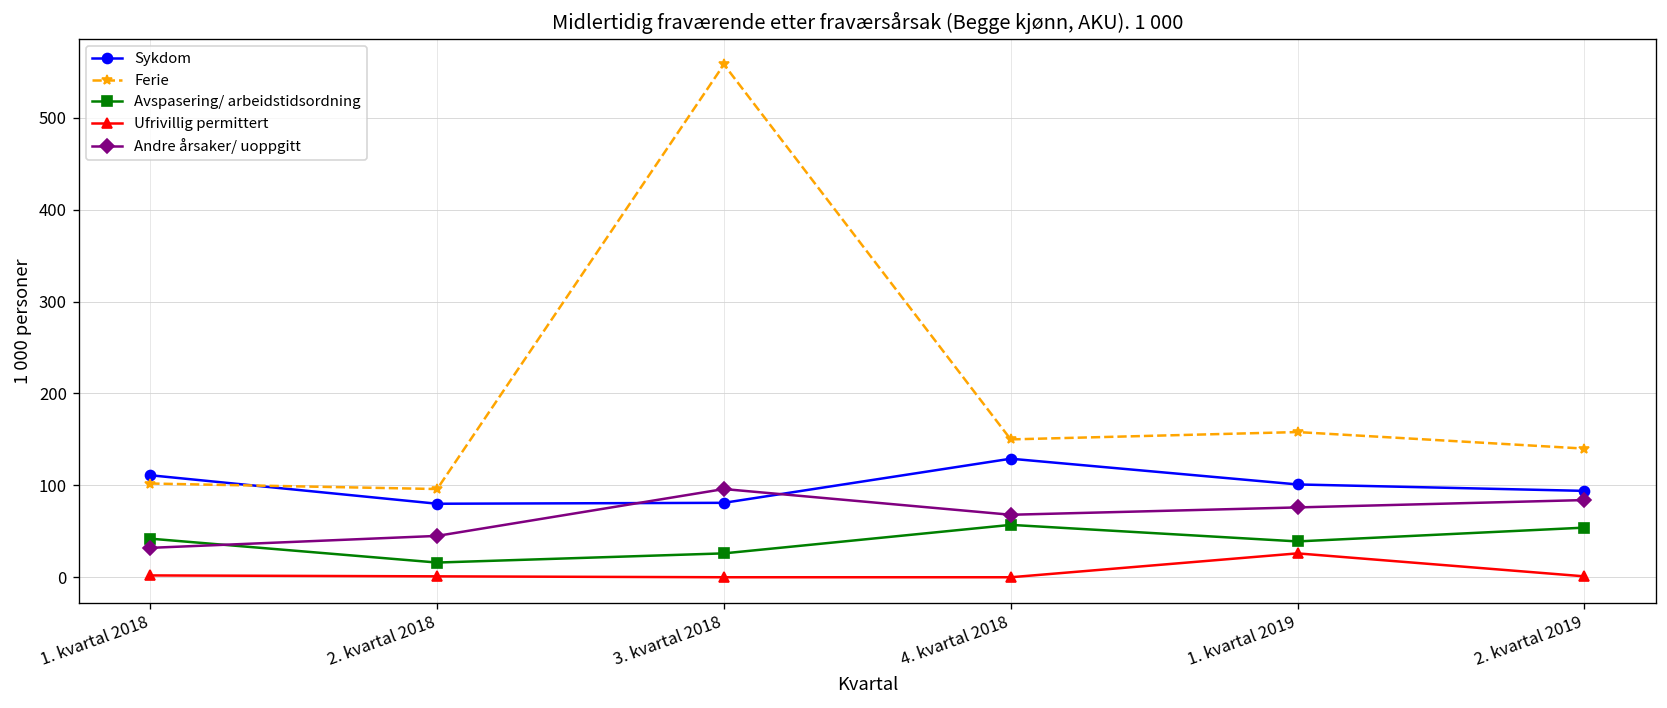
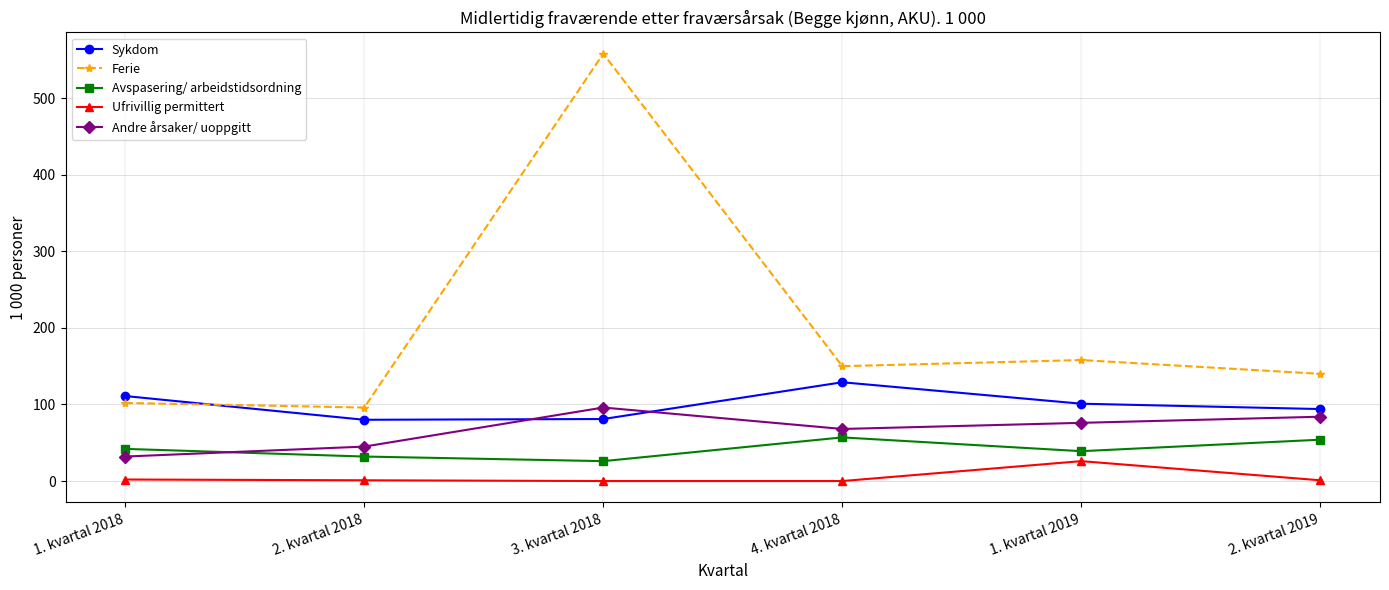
Avspasering/ arbeidstidsordning, 2. kvartal 2018: 20 -> 30
